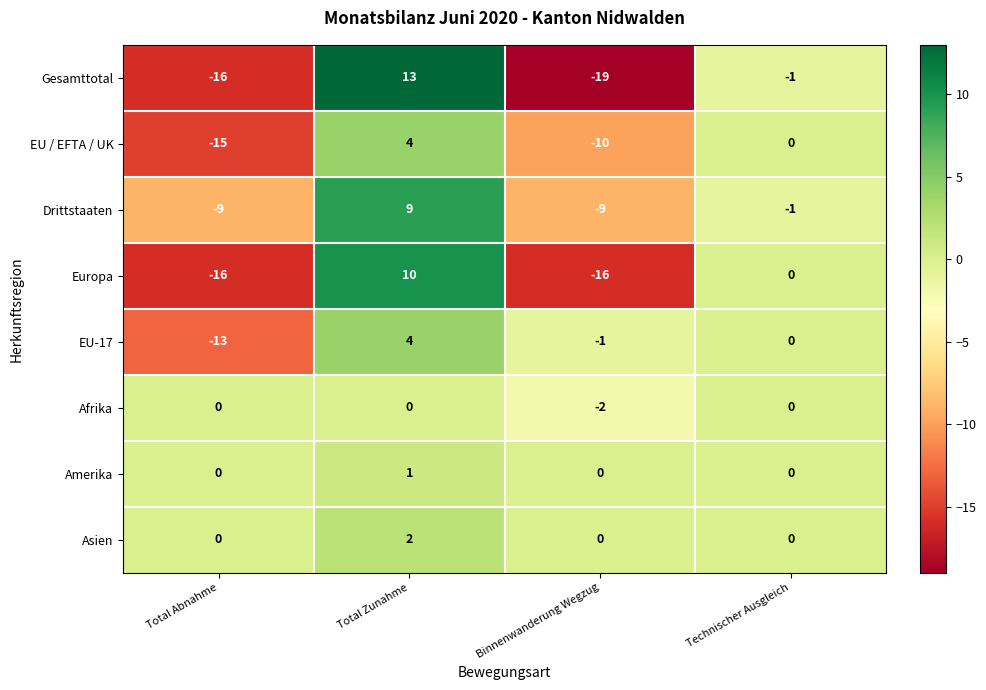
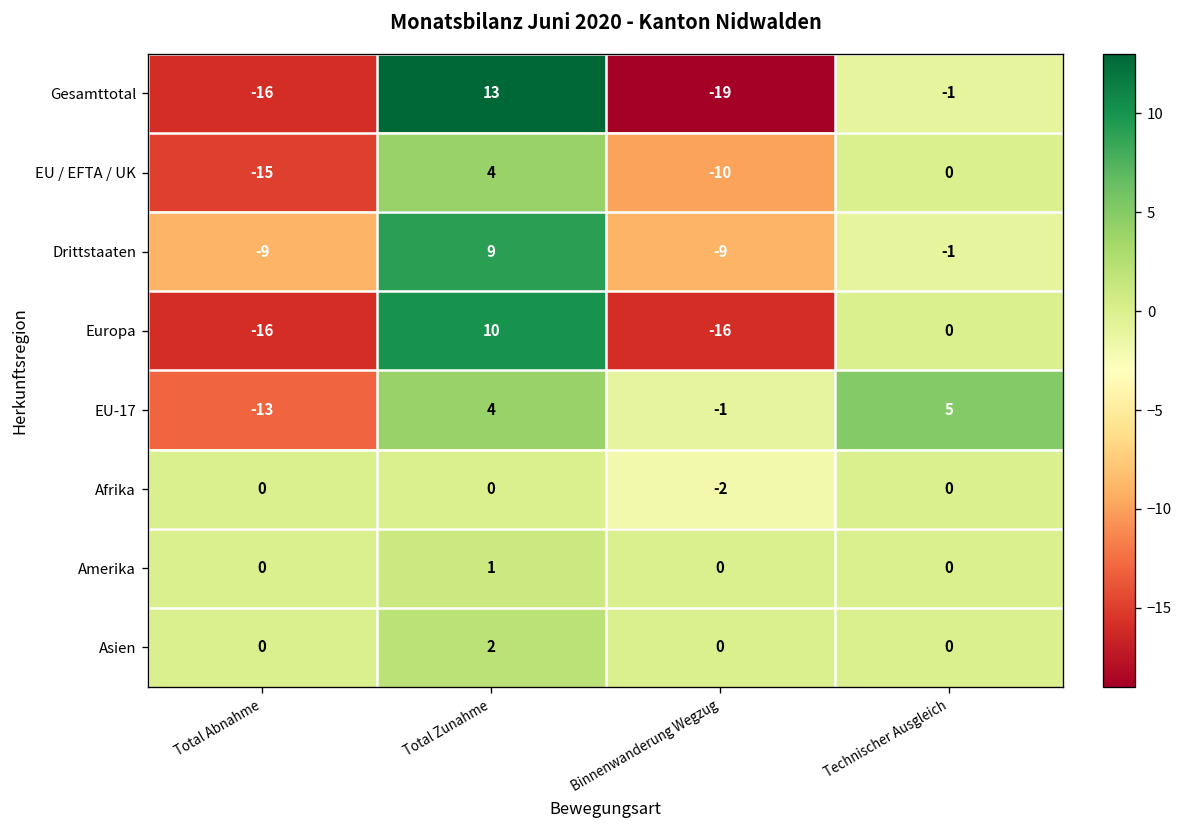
EU-17, Technischer Ausgleich: 0 -> 5
